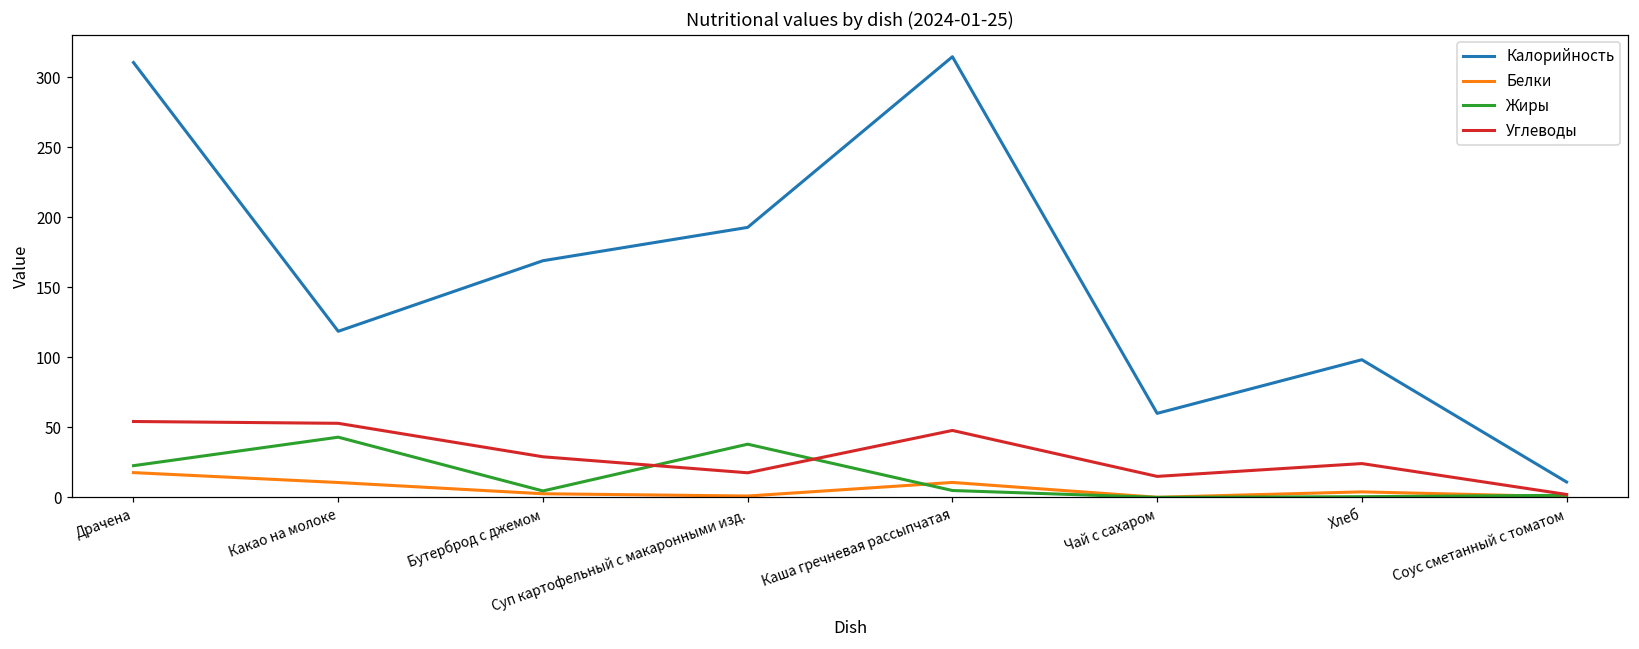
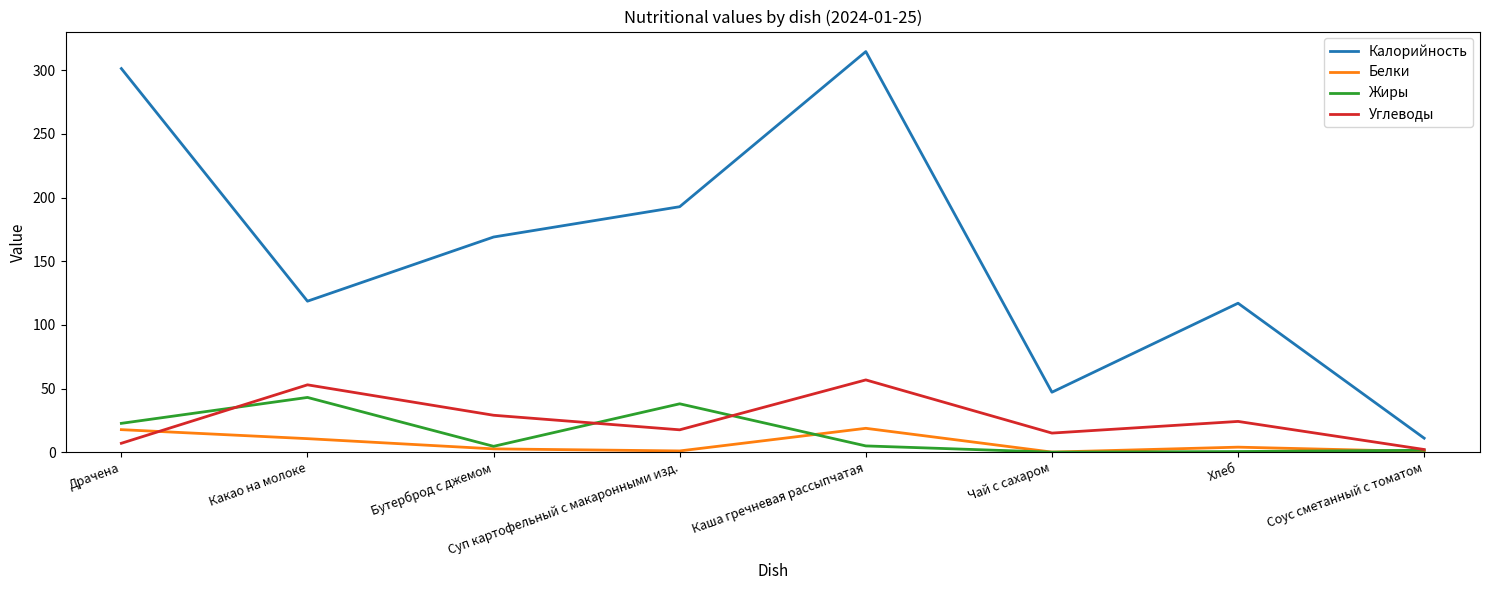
Калорийность, Драчена: 311 -> 301
Углеводы, Драчена: 54 -> 7
Белки, Каша гречневая рассыпчатая: 11 -> 19
Углеводы, Каша гречневая рассыпчатая: 48 -> 57
Калорийность, Чай с сахаром: 60 -> 47
Калорийность, Хлеб: 98 -> 117
